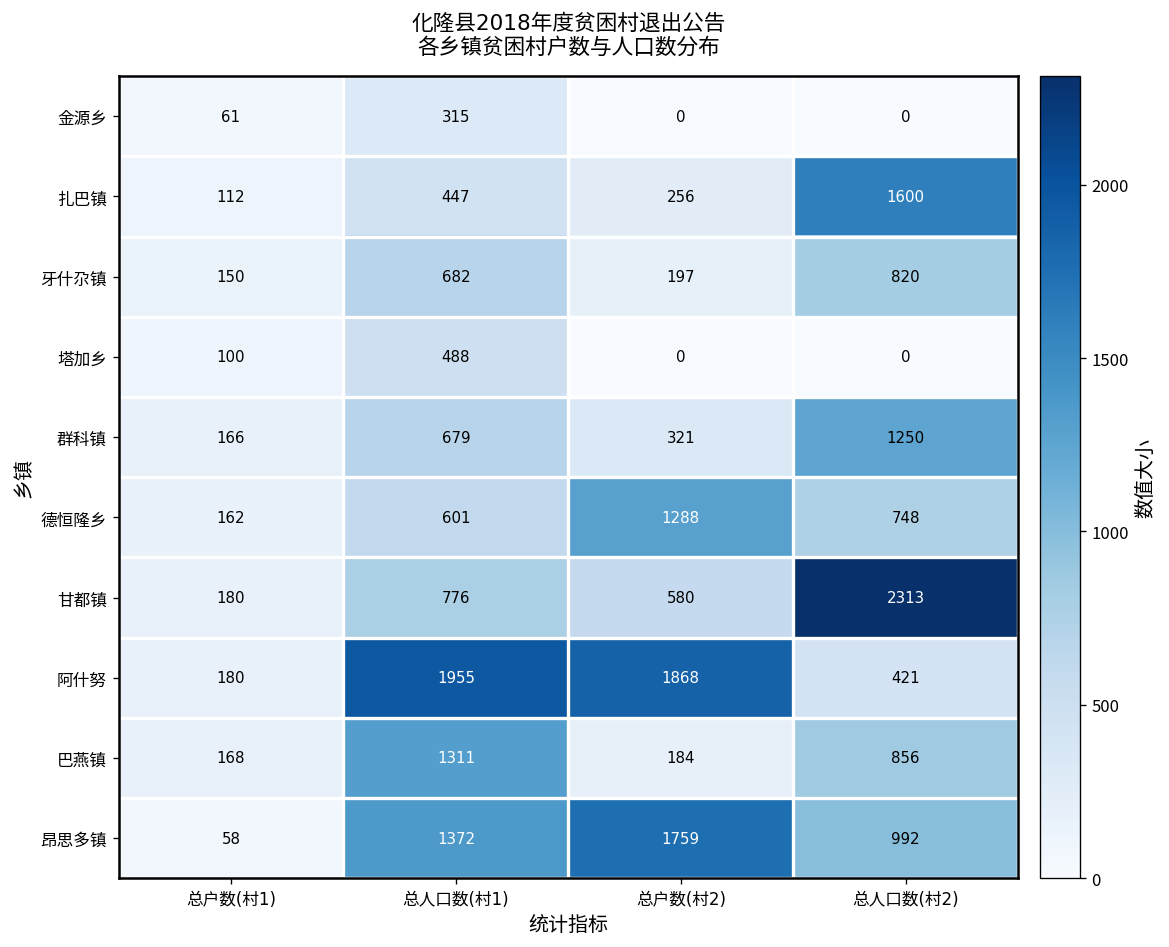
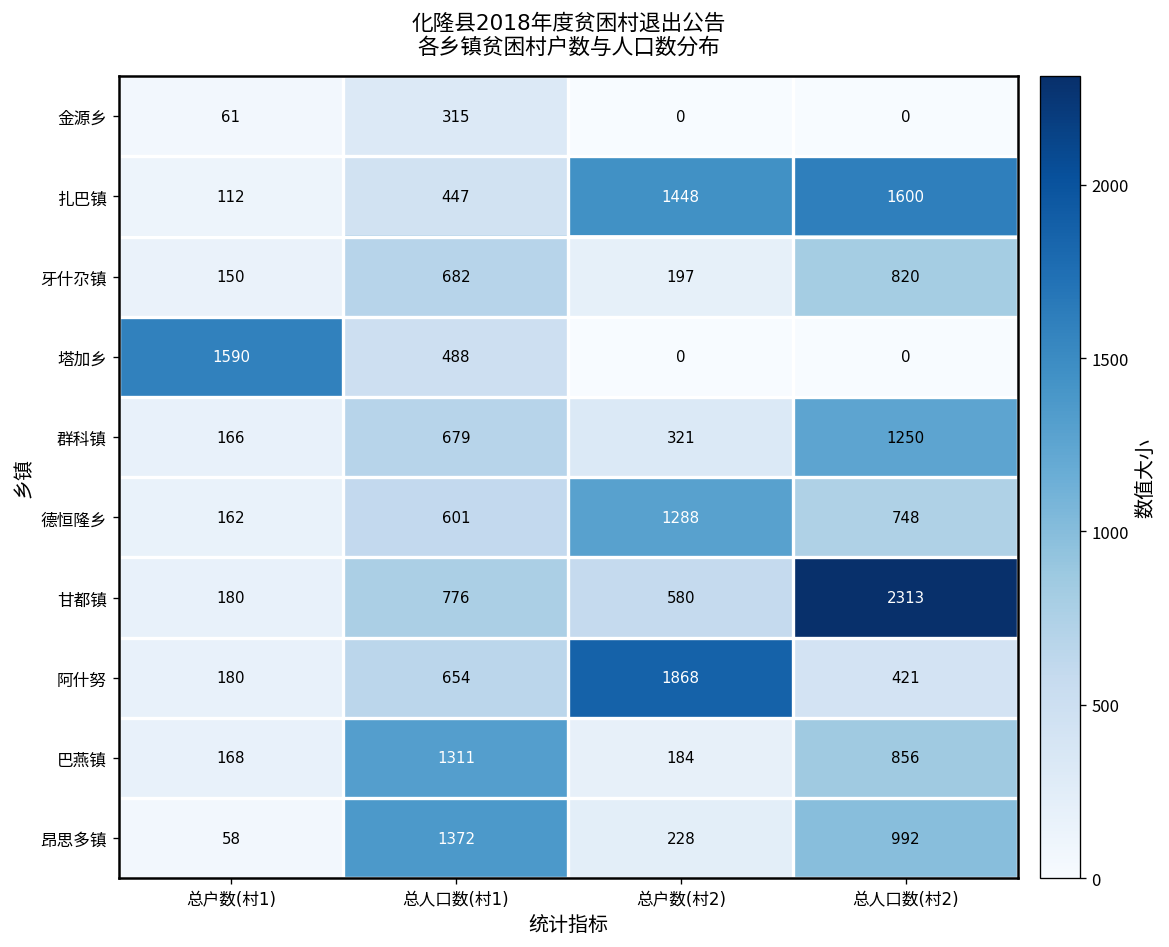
扎巴镇, 总户数(村2): 256 -> 1448
塔加乡, 总户数(村1): 100 -> 1590
阿什努, 总人口数(村1): 1955 -> 654
昂思多镇, 总户数(村2): 1759 -> 228
